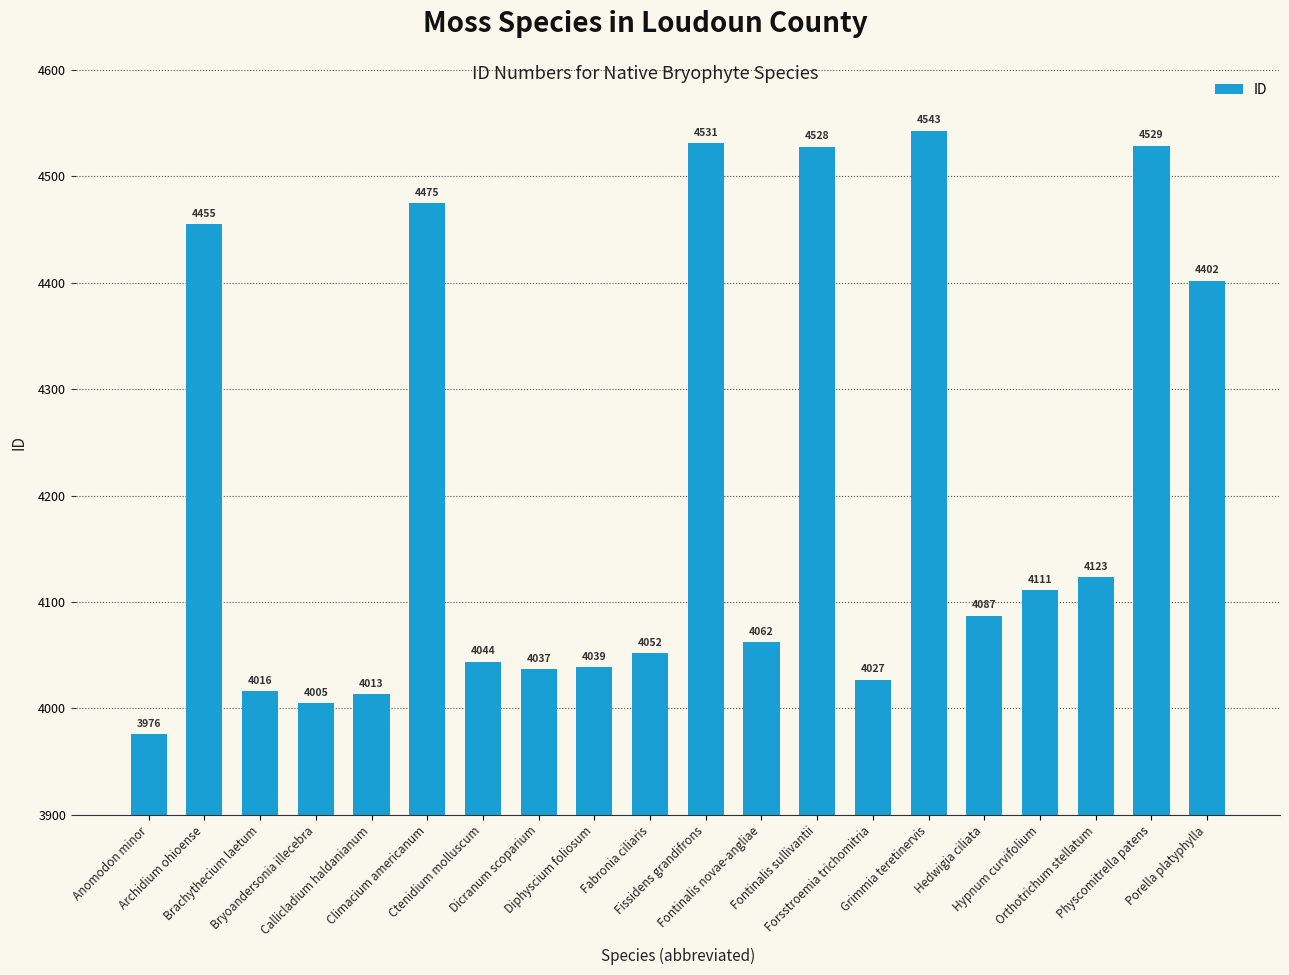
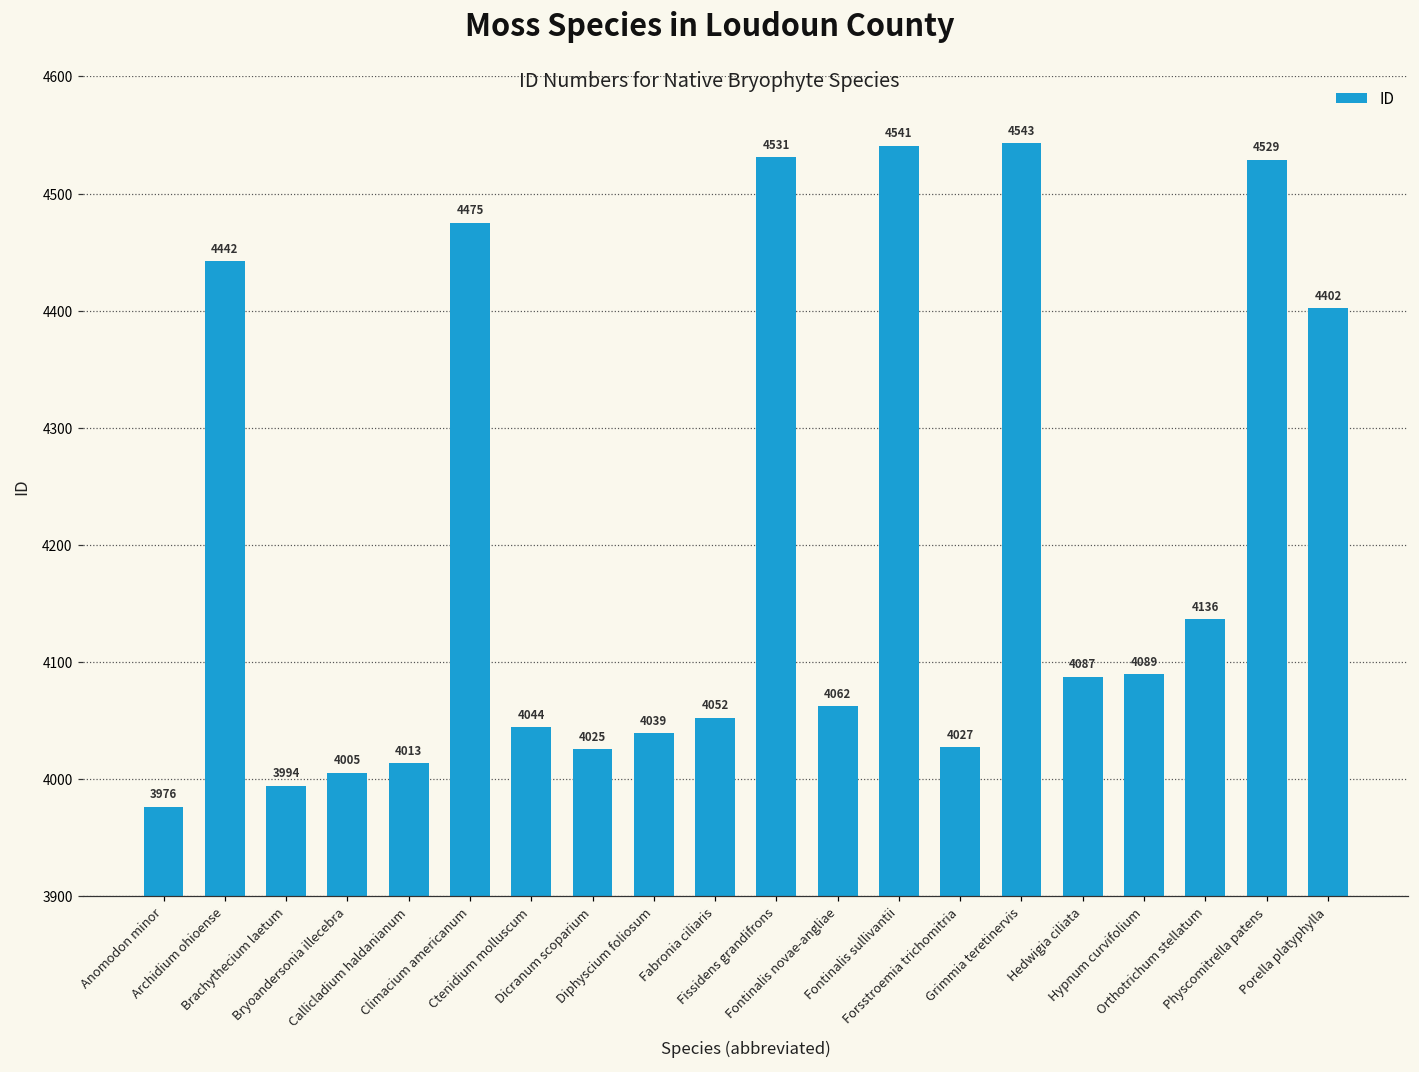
Archidium ohioense: 4455 -> 4442
Brachythecium laetum: 4016 -> 3994
Dicranum scoparium: 4037 -> 4025
Fontinalis sullivantii: 4528 -> 4541
Hypnum curvifolium: 4111 -> 4089
Orthotrichum stellatum: 4123 -> 4136
